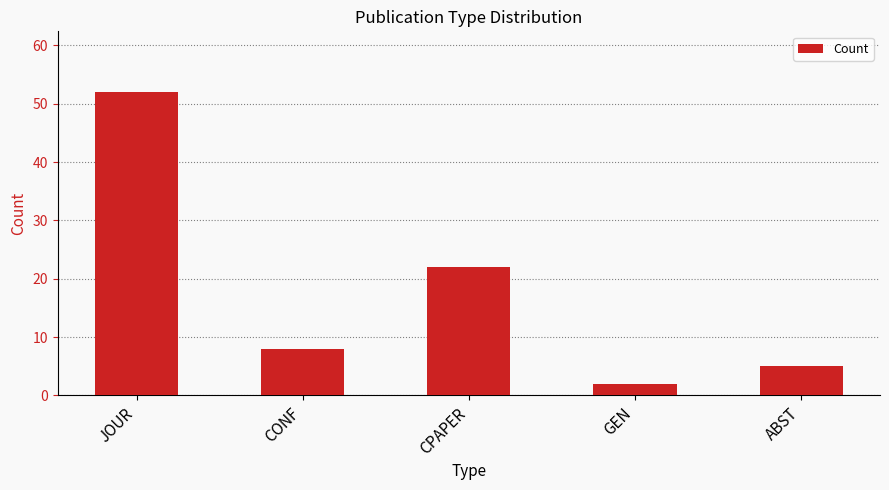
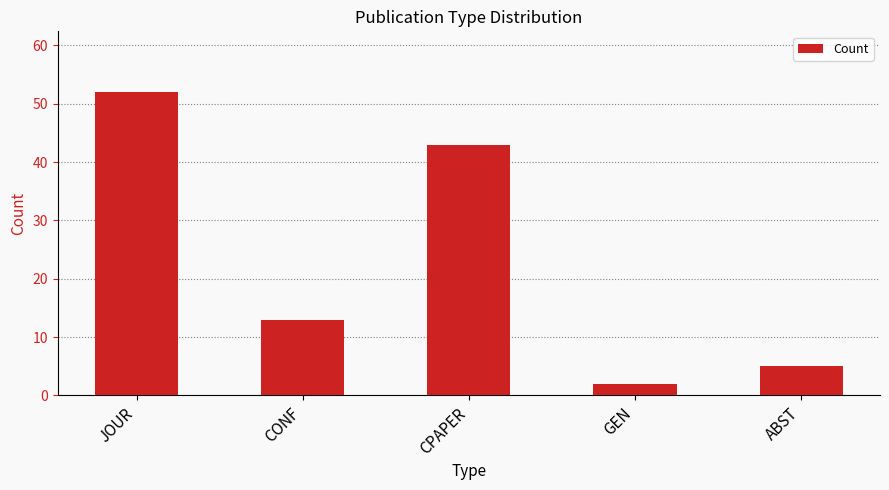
CONF: 8 -> 13
CPAPER: 22 -> 43
